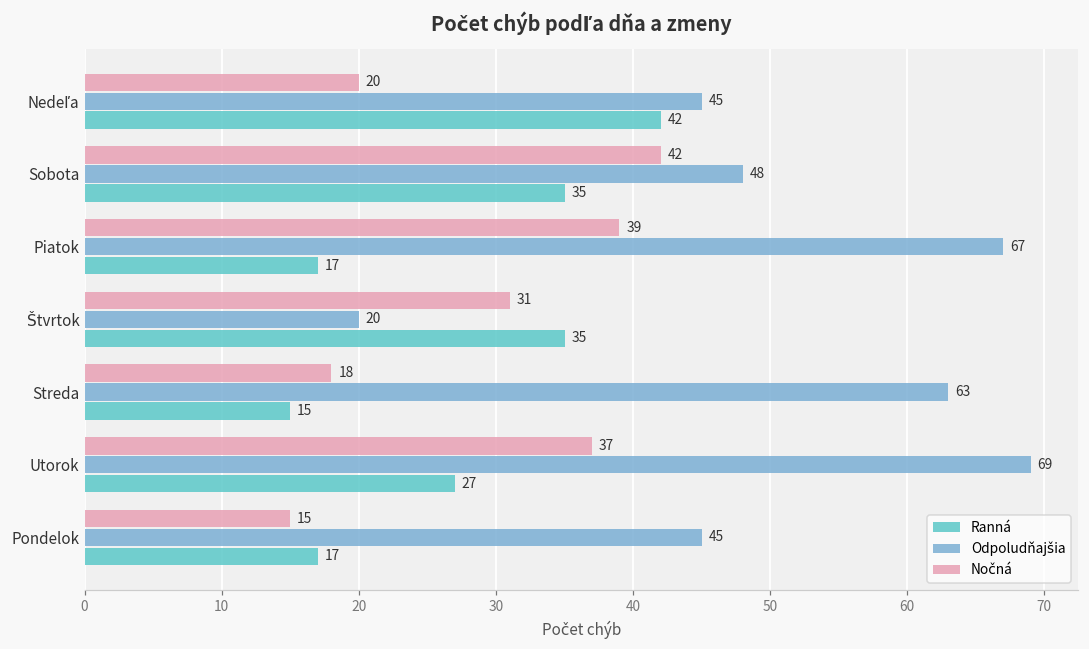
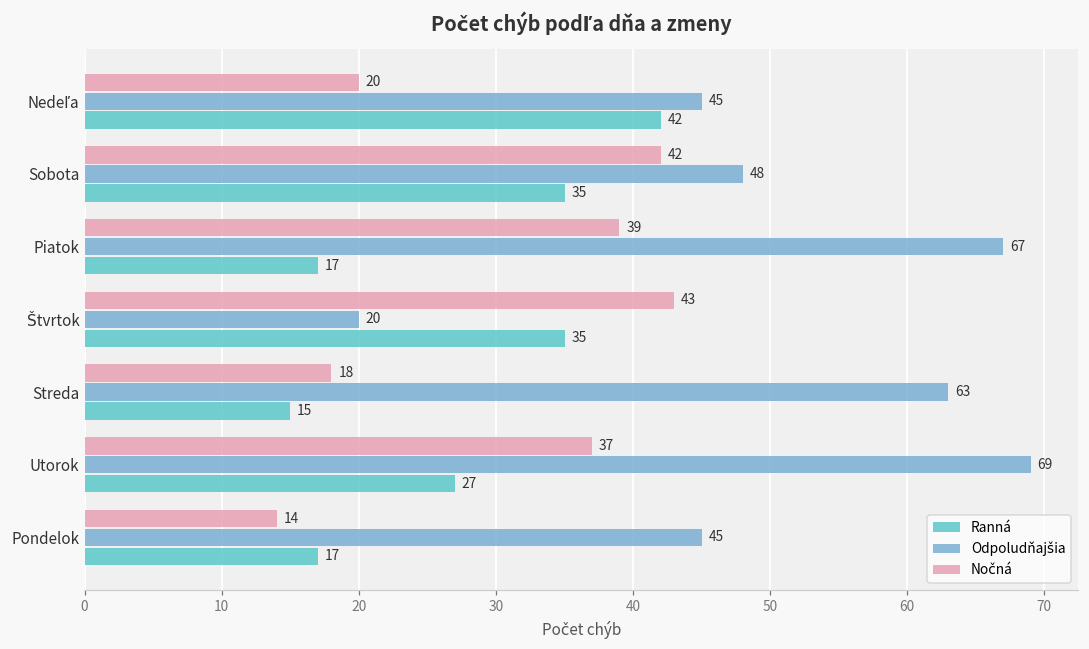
Nočná, Štvrtok: 31 -> 43
Nočná, Pondelok: 15 -> 14
